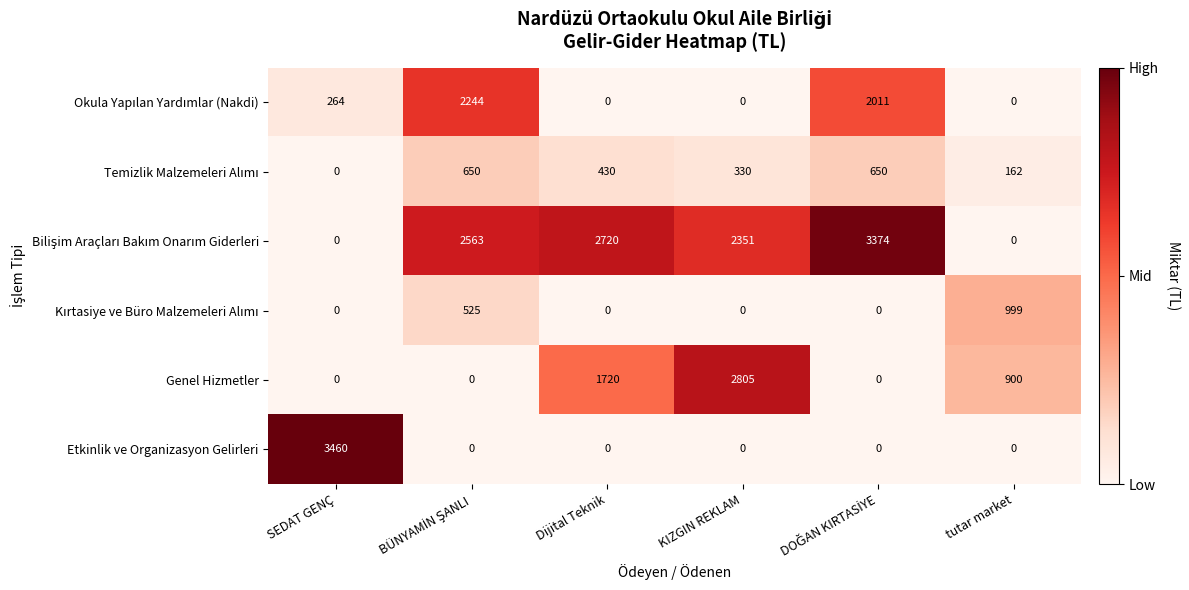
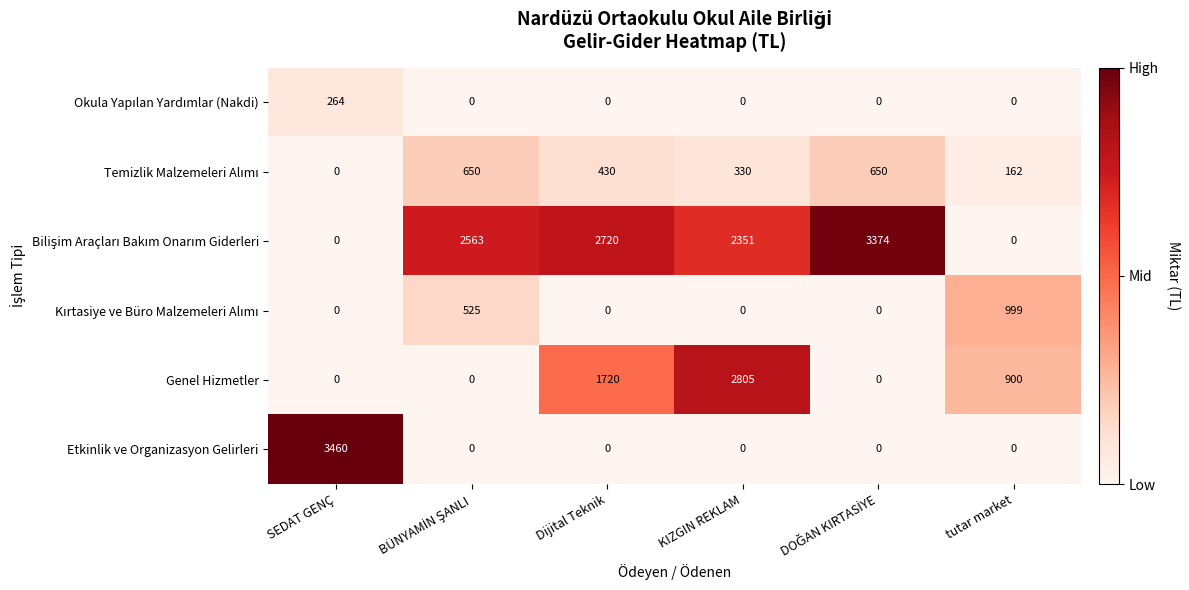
Okula Yapılan Yardımlar (Nakdi), BÜNYAMİN ŞANLI: 2244 -> 0
Okula Yapılan Yardımlar (Nakdi), DOĞAN KIRTASİYE: 2011 -> 0
